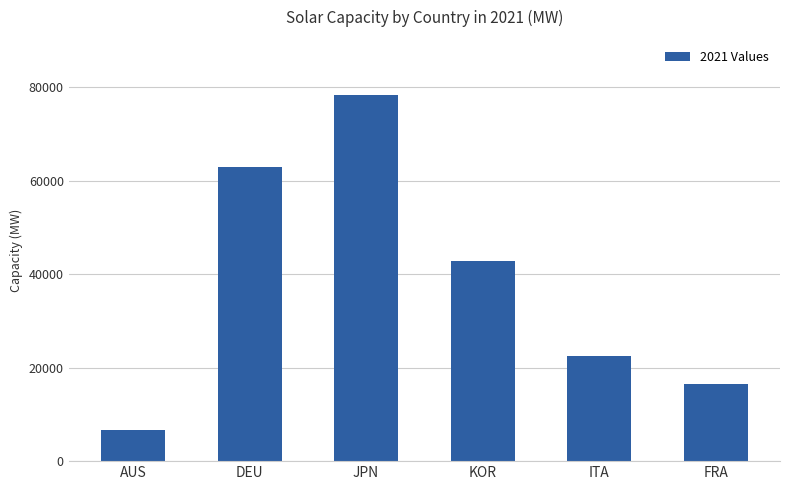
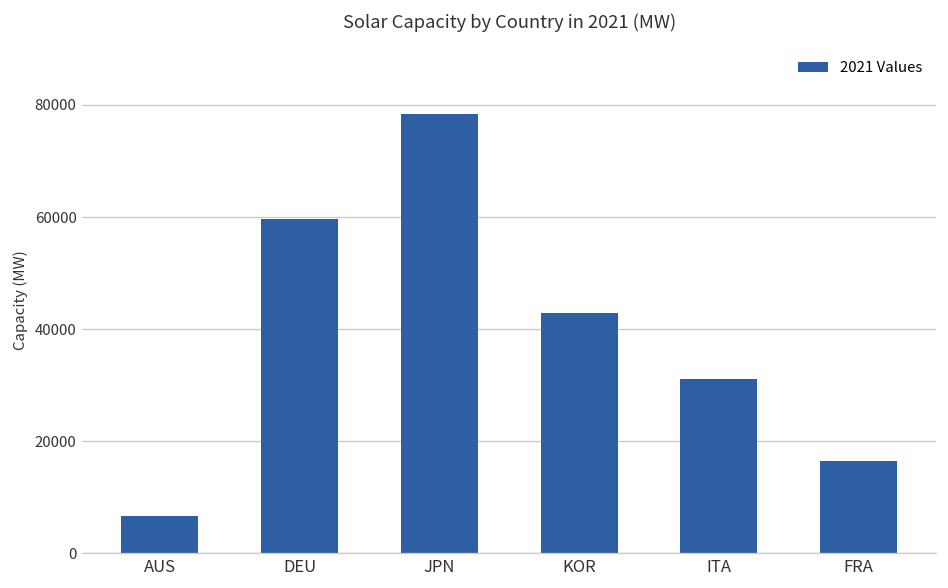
DEU: 63000 -> 60000
ITA: 23000 -> 31000
